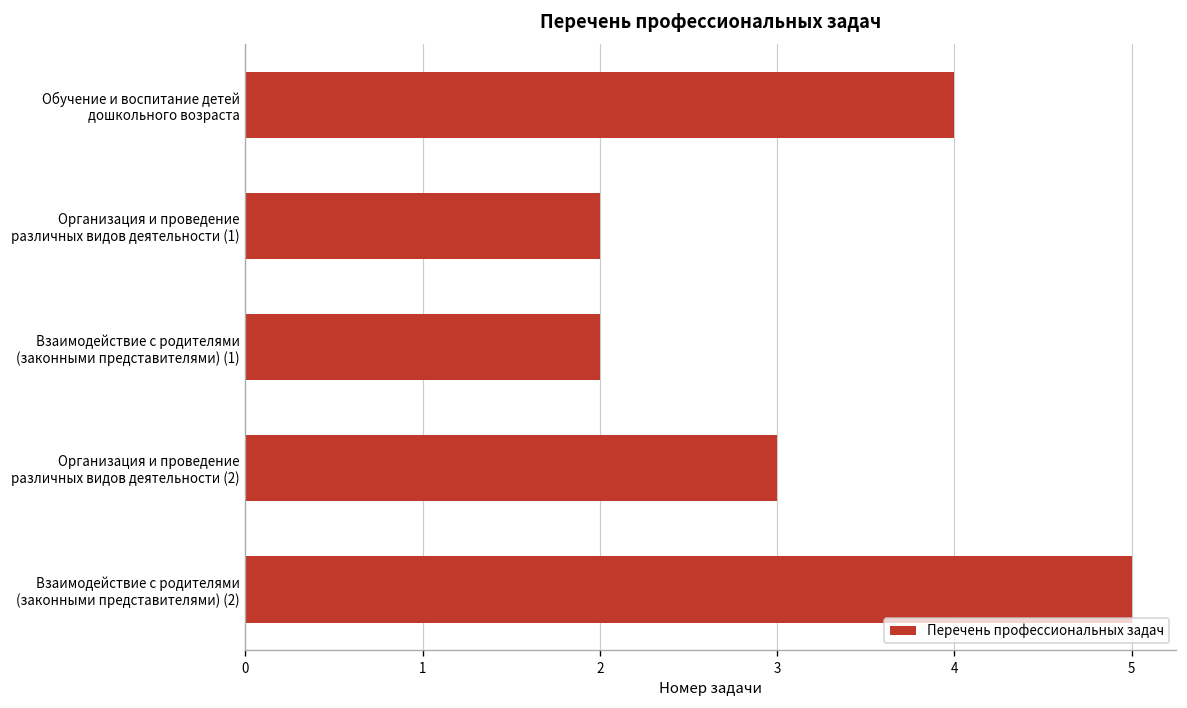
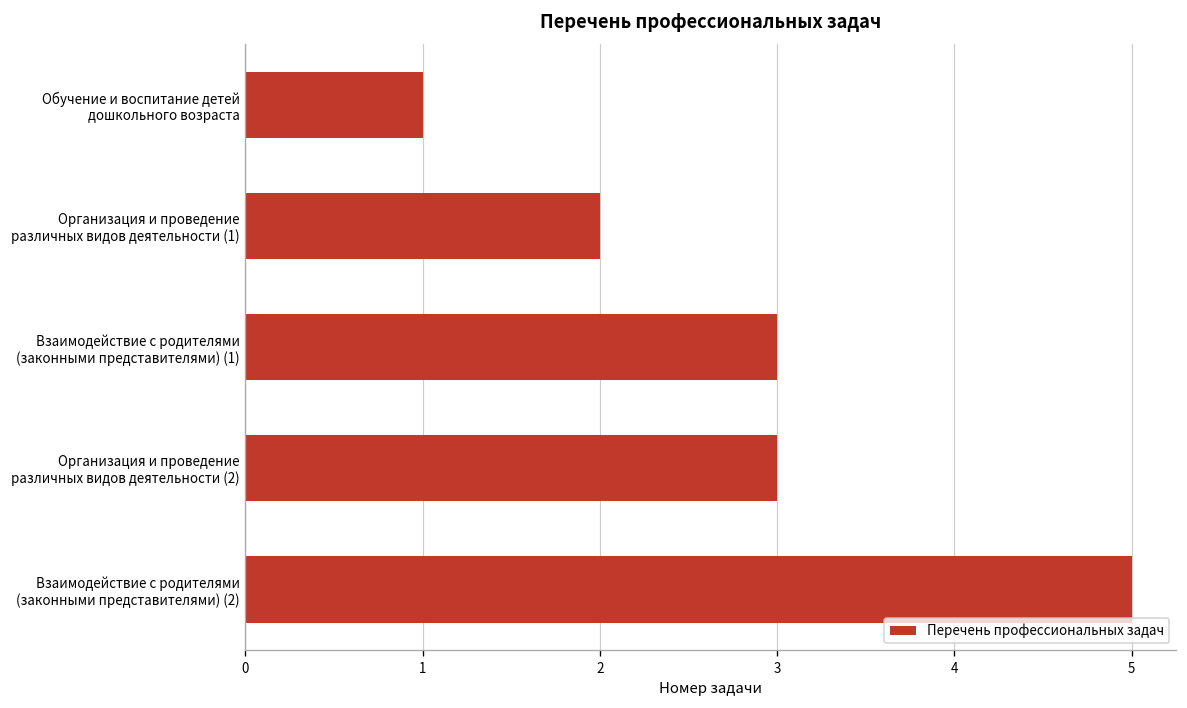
Обучение и воспитание детей дошкольного возраста: 4 -> 1
Взаимодействие с родителями (законными представителями) (1): 2 -> 3
